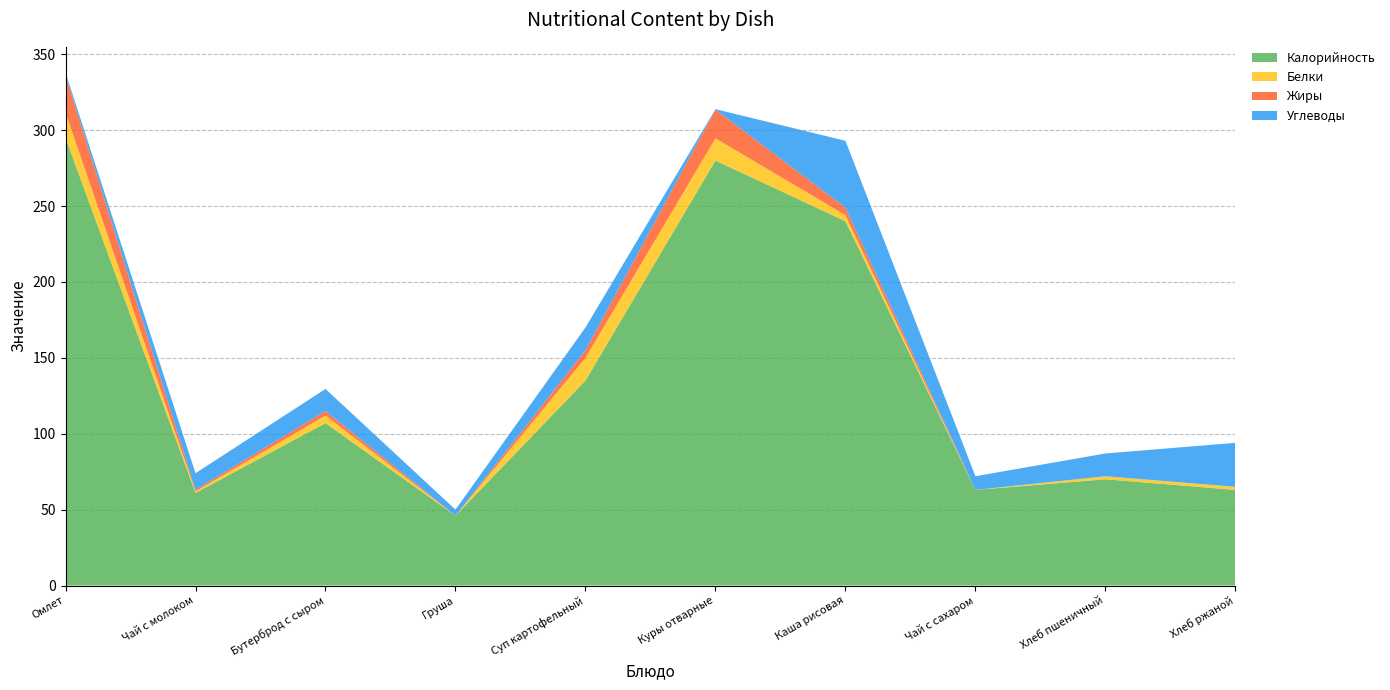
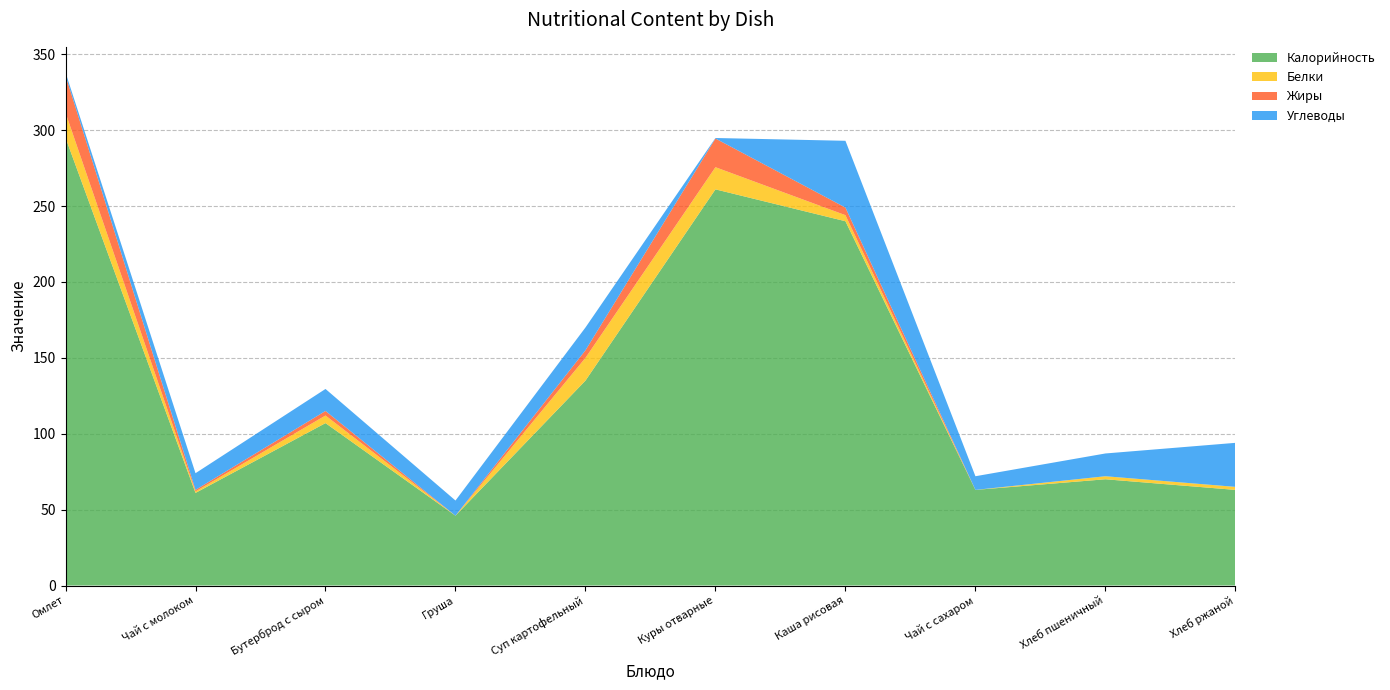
Углеводы, Груша: 4 -> 10
Калорийность, Куры отварные: 280 -> 261
